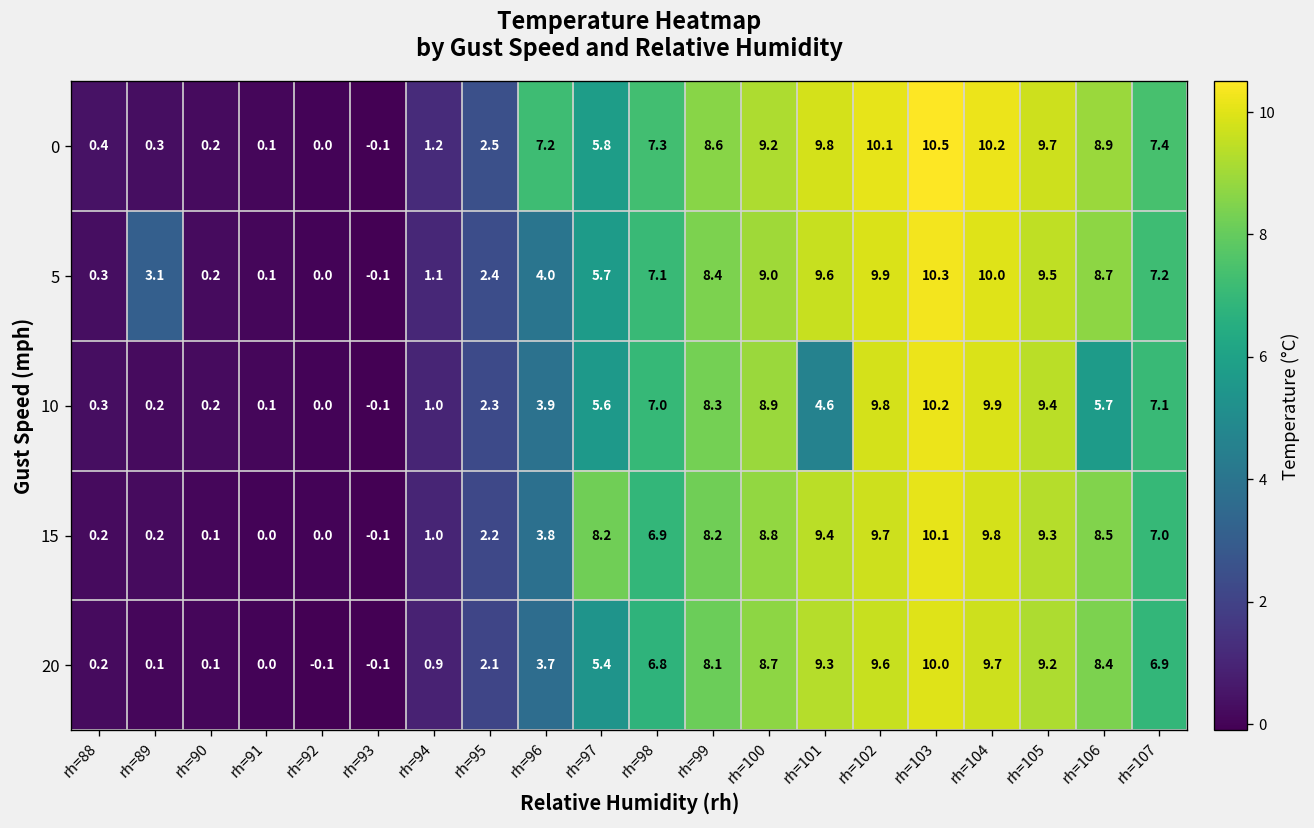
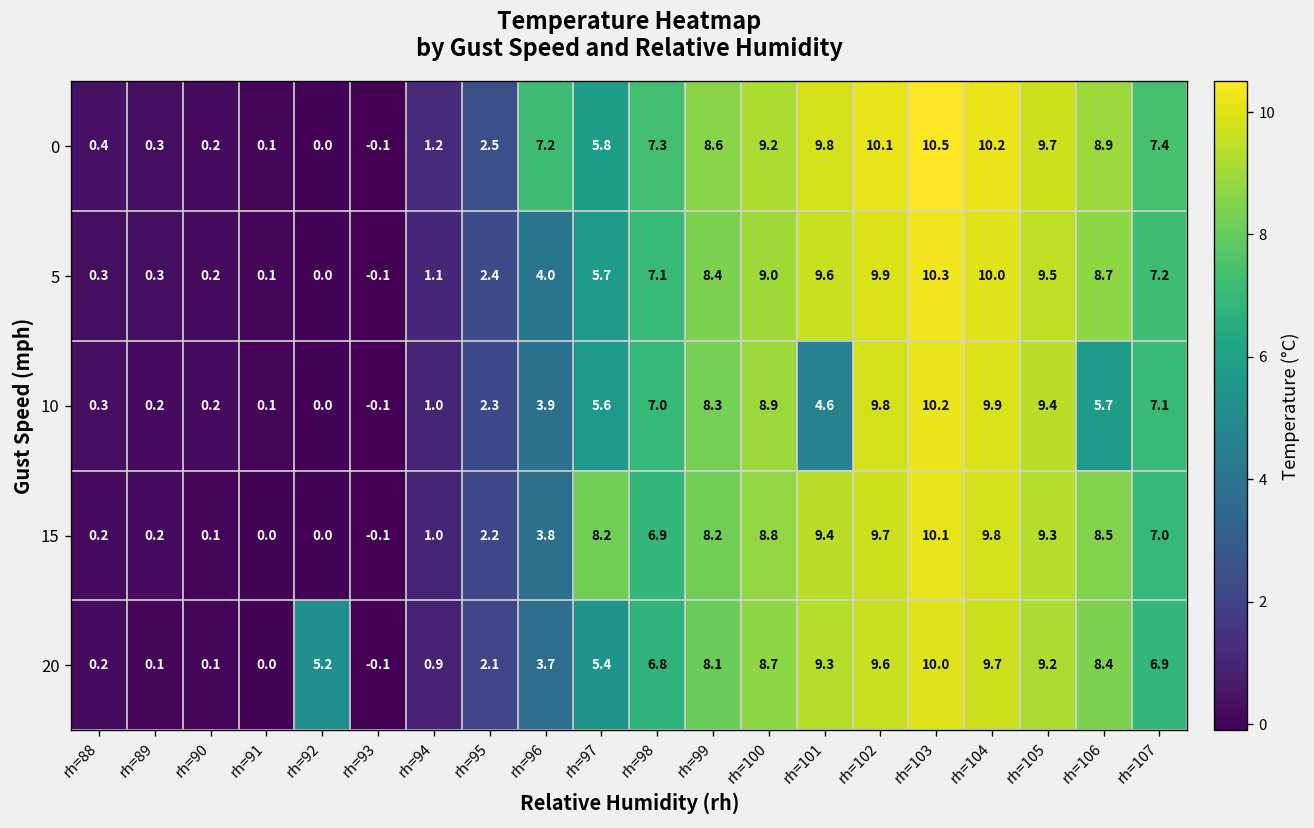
5, rh=89: 3.1 -> 0.3
20, rh=92: -0.1 -> 5.2
